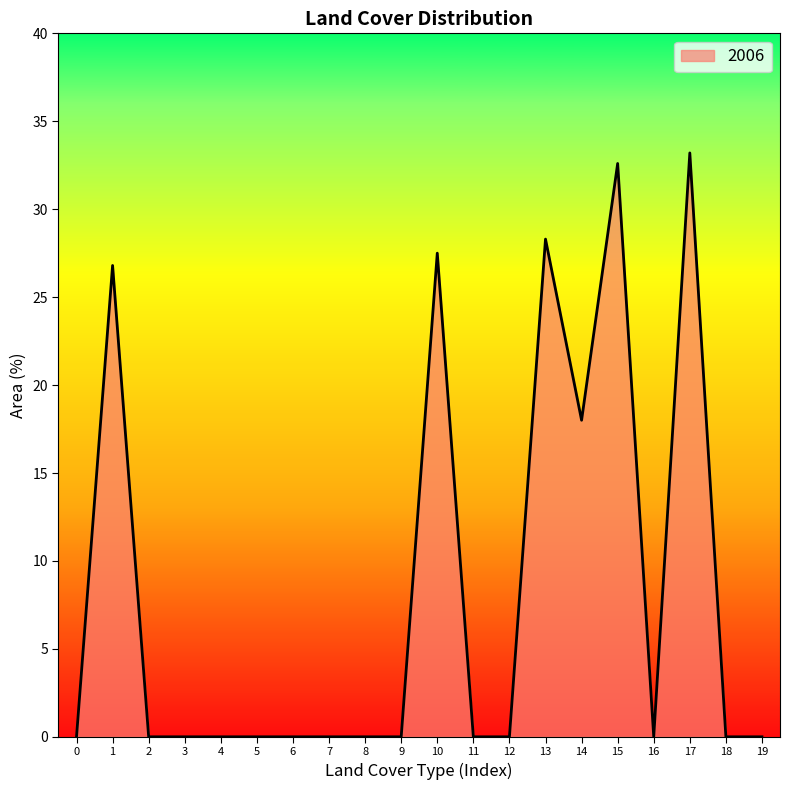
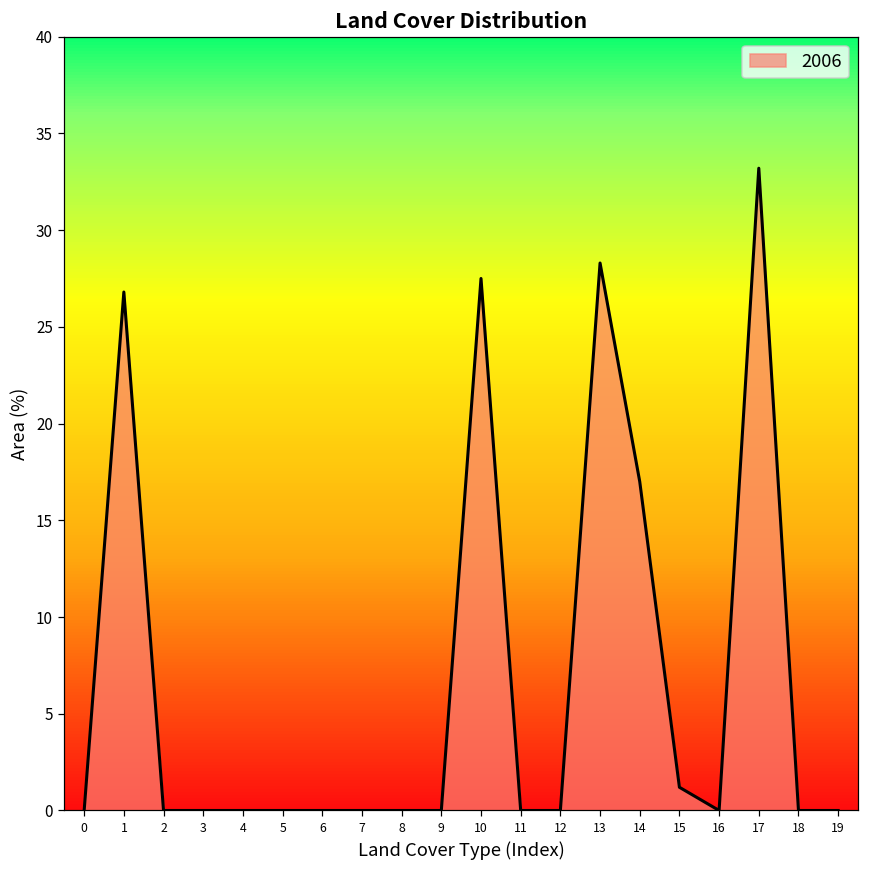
14: 18 -> 17
15: 32.6 -> 1.2
